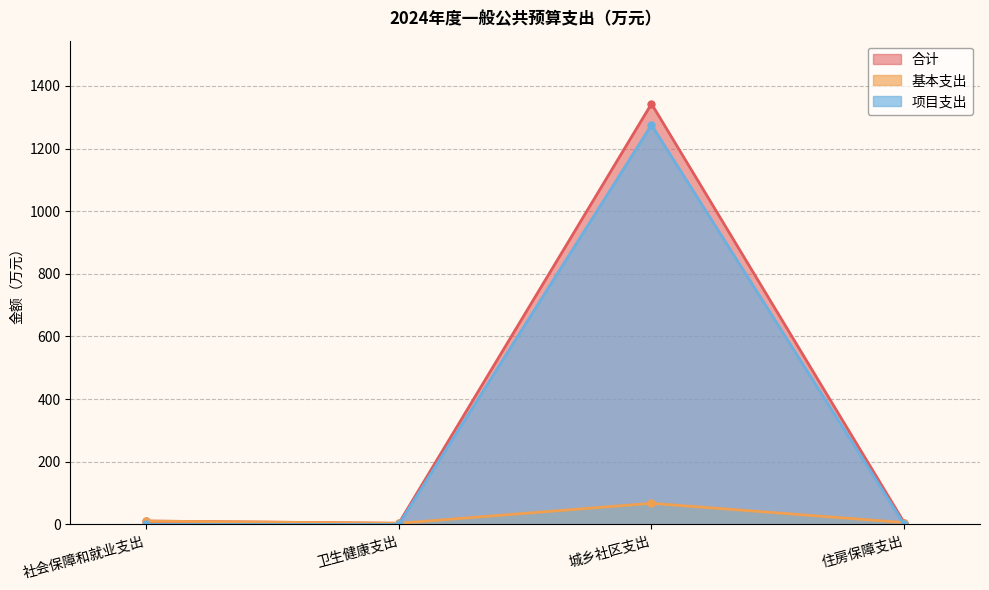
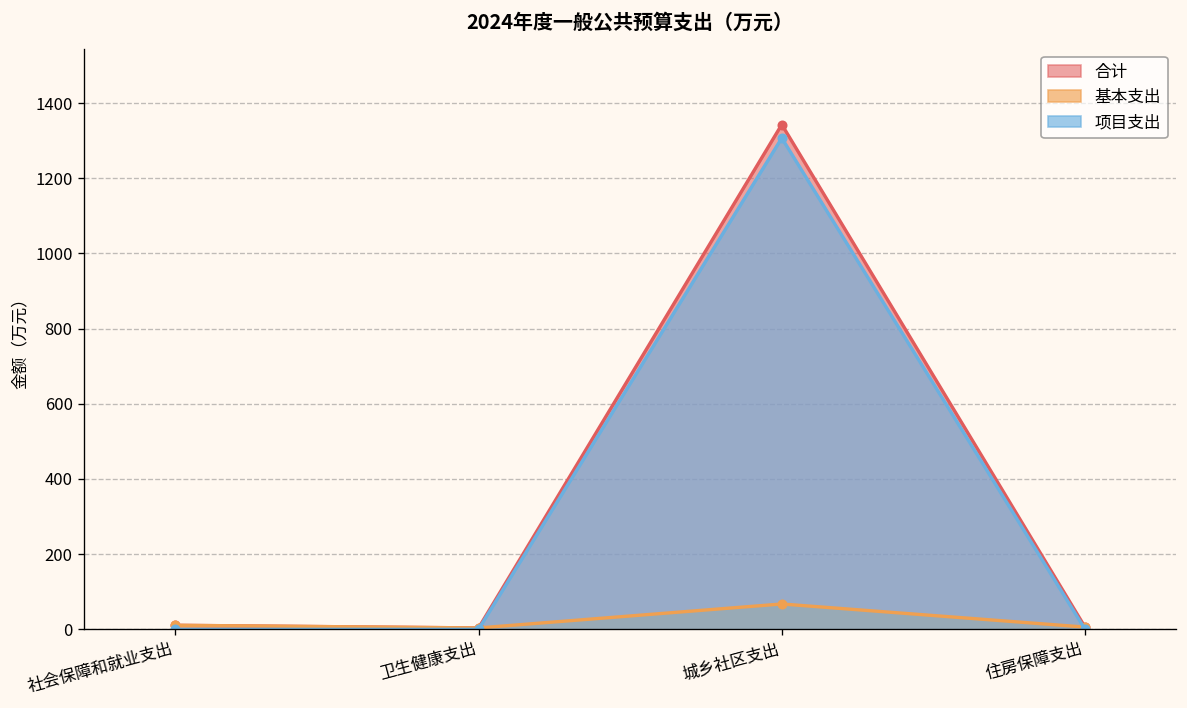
项目支出, 城乡社区支出: 1280 -> 1310
